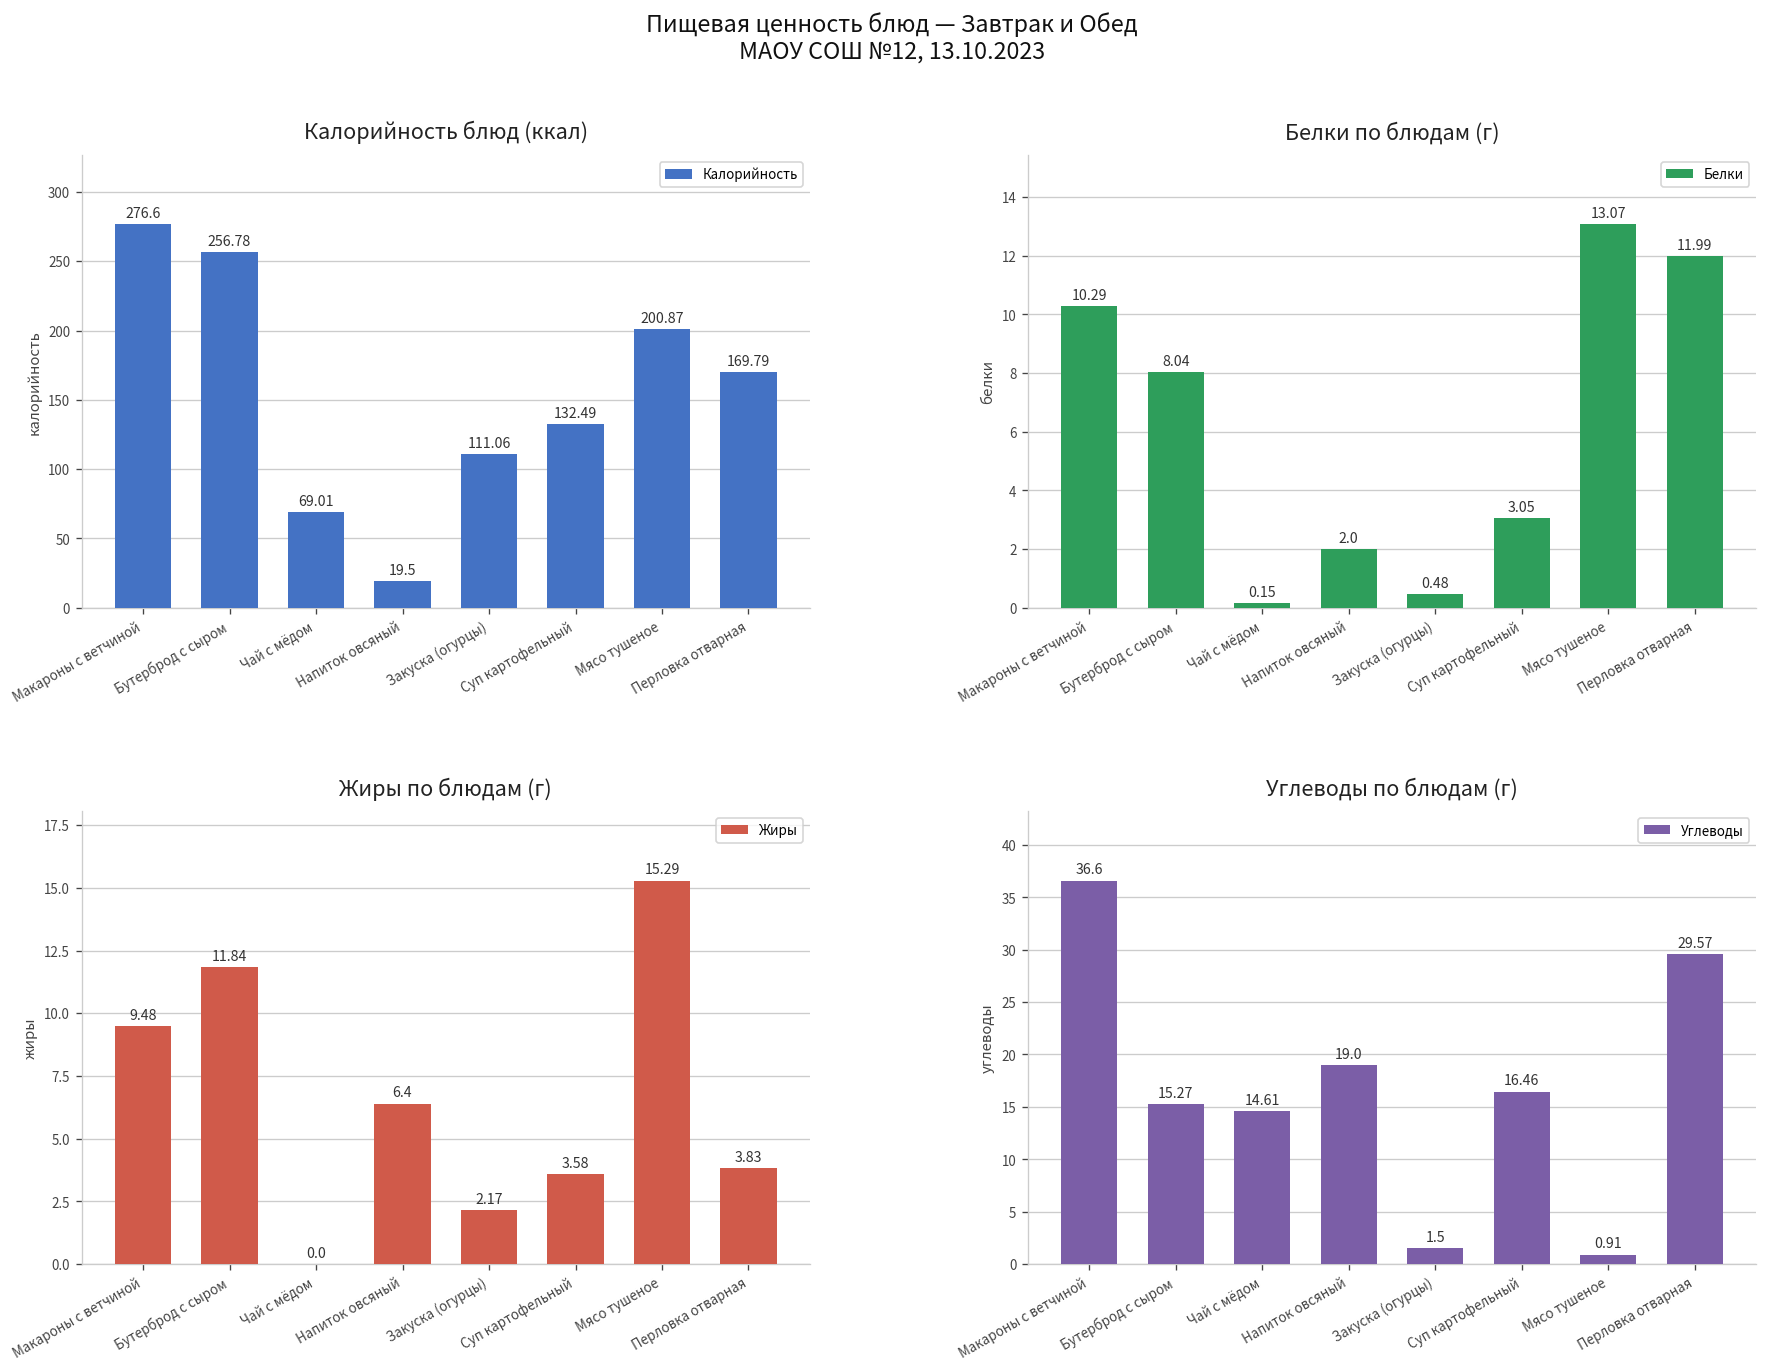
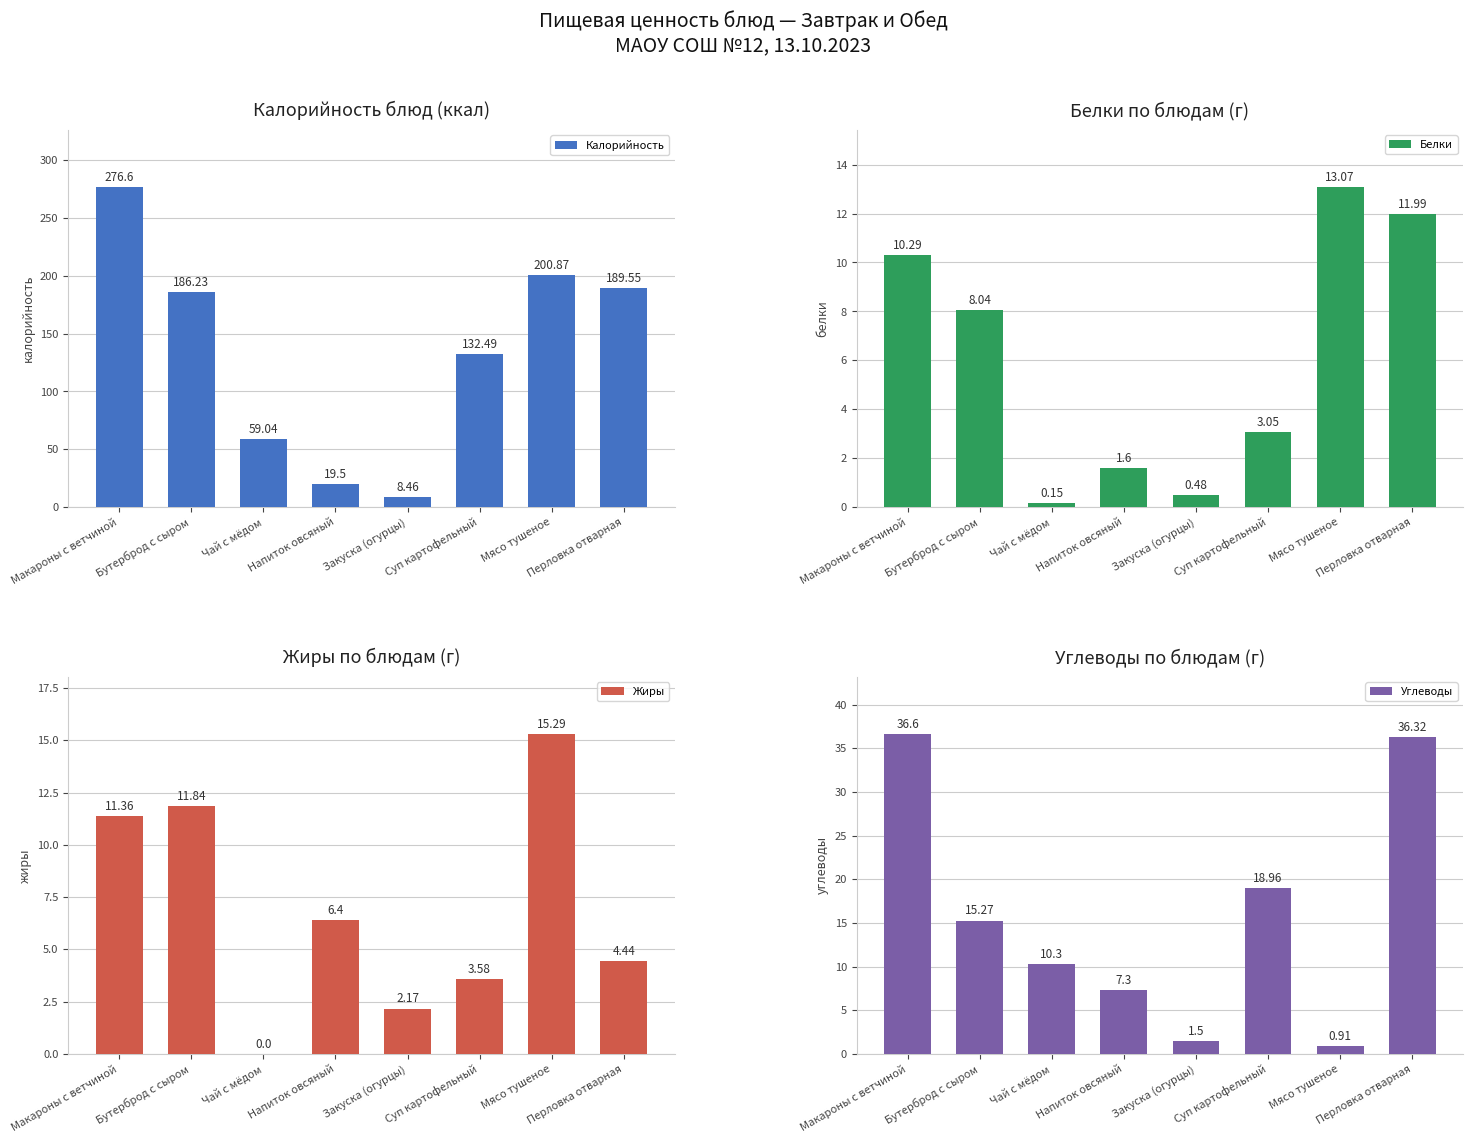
Калорийность блюд (ккал), Бутерброд с сыром: 256.78 -> 186.23
Калорийность блюд (ккал), Чай с мёдом: 69.01 -> 59.04
Калорийность блюд (ккал), Закуска (огурцы): 111.06 -> 8.46
Калорийность блюд (ккал), Перловка отварная: 169.79 -> 189.55
Белки по блюдам (г), Напиток овсяный: 2.0 -> 1.6
Жиры по блюдам (г), Макароны с ветчиной: 9.48 -> 11.36
Жиры по блюдам (г), Перловка отварная: 3.83 -> 4.44
Углеводы по блюдам (г), Чай с мёдом: 14.61 -> 10.3
Углеводы по блюдам (г), Напиток овсяный: 19.0 -> 7.3
Углеводы по блюдам (г), Суп картофельный: 16.46 -> 18.96
Углеводы по блюдам (г), Перловка отварная: 29.57 -> 36.32
